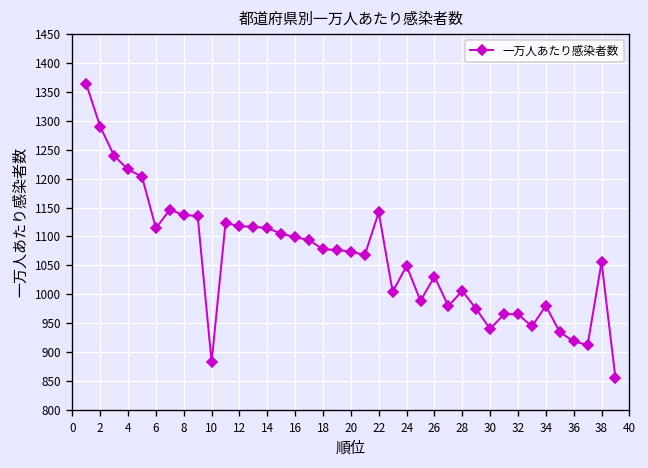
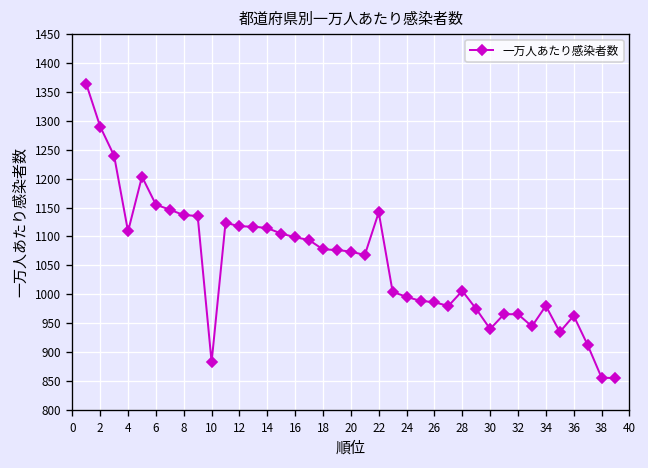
4: 1220 -> 1110
6: 1110 -> 1160
24: 1050 -> 1000
26: 1030 -> 990
36: 920 -> 960
38: 1060 -> 860
